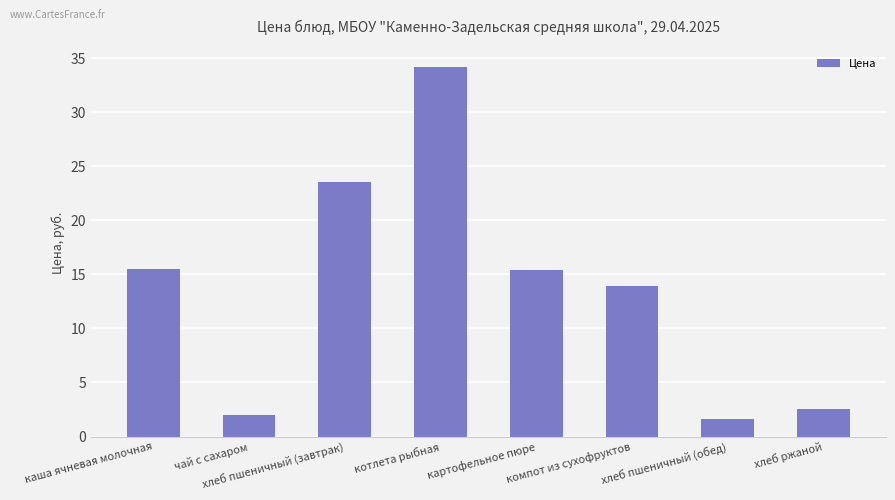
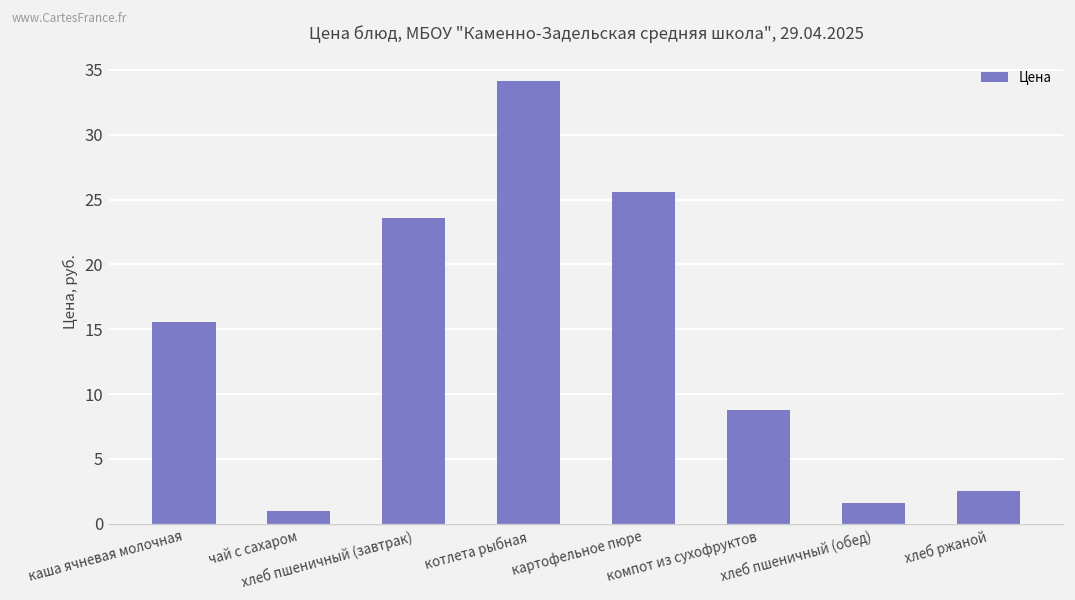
чай с сахаром: 2 -> 1
картофельное пюре: 15.4 -> 25.5
компот из сухофруктов: 14.0 -> 8.8
